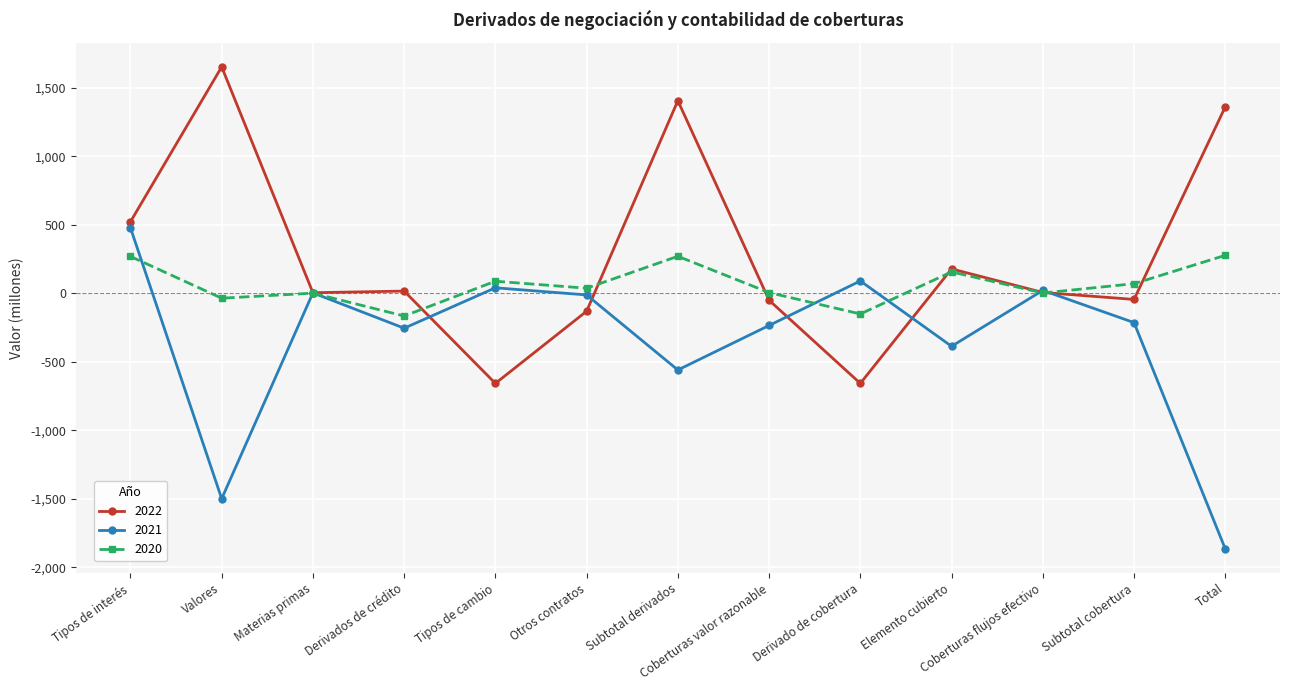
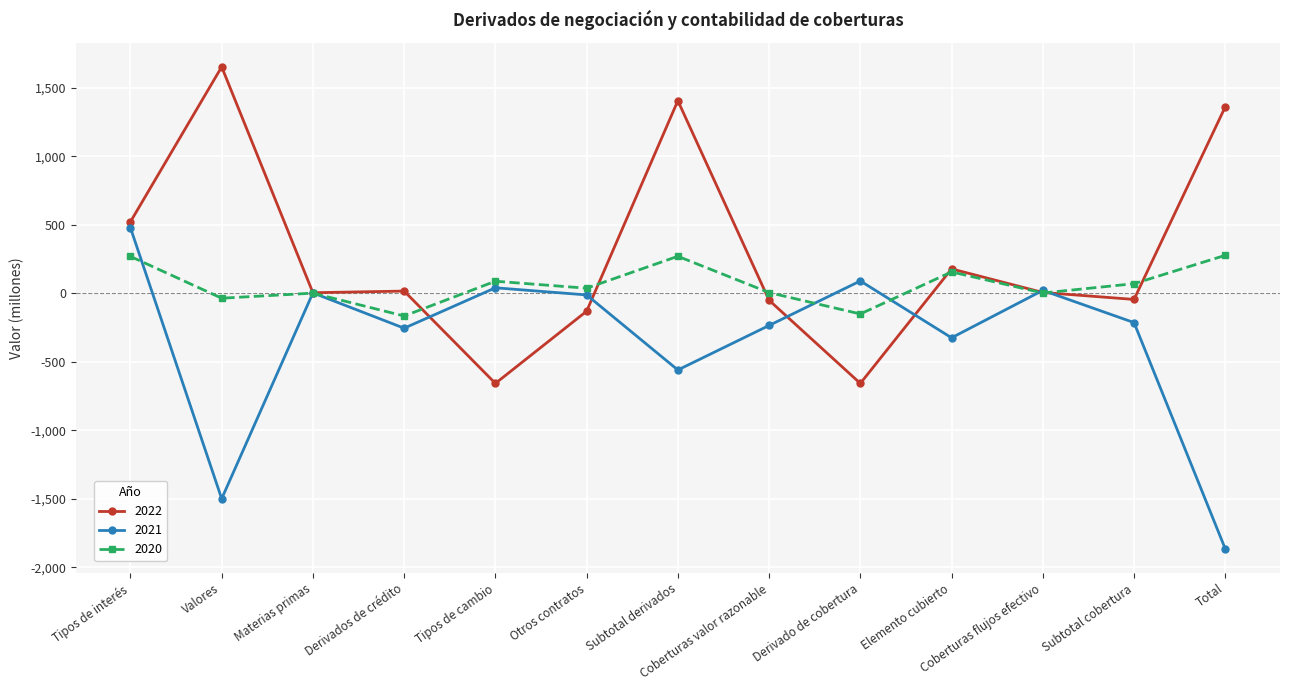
2021, Elemento cubierto: -390 -> -330
